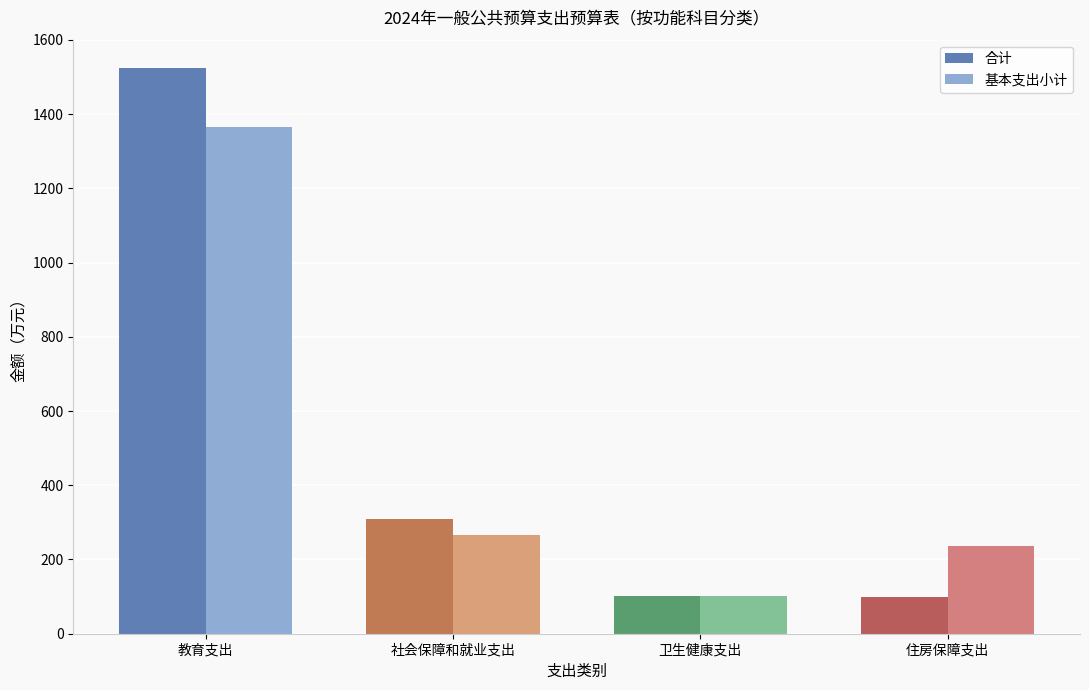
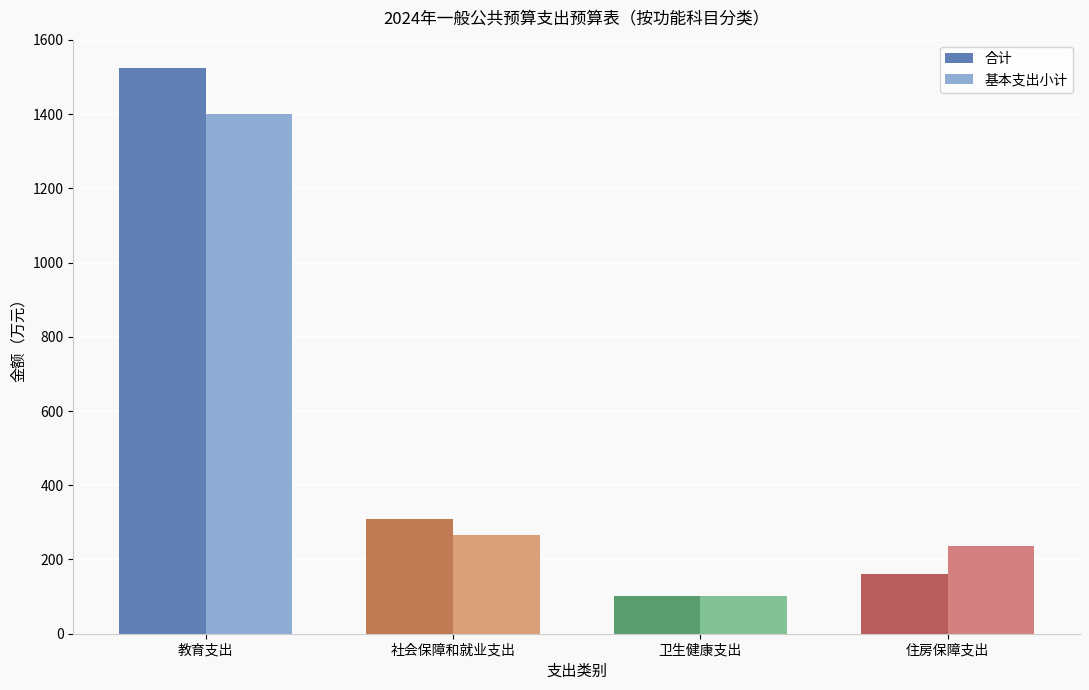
基本支出小计, 教育支出: 1360 -> 1400
合计, 住房保障支出: 100 -> 160
